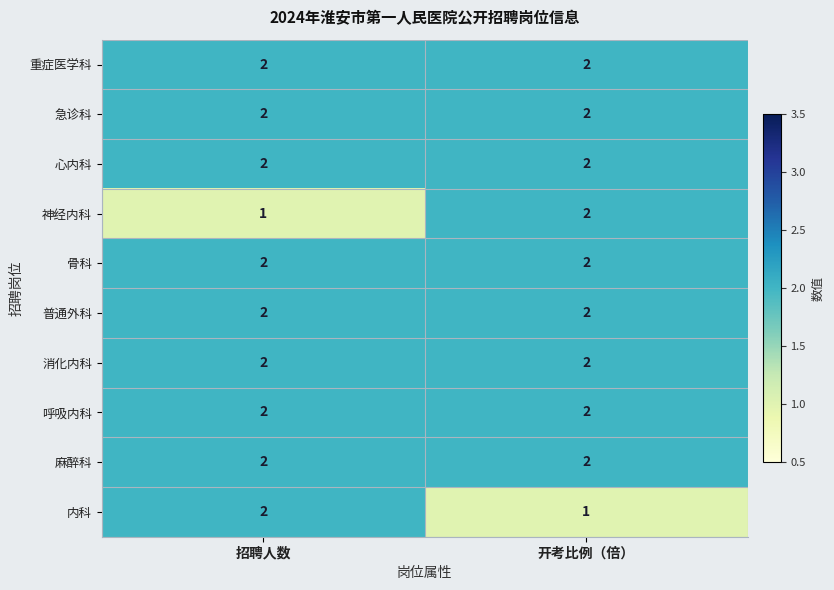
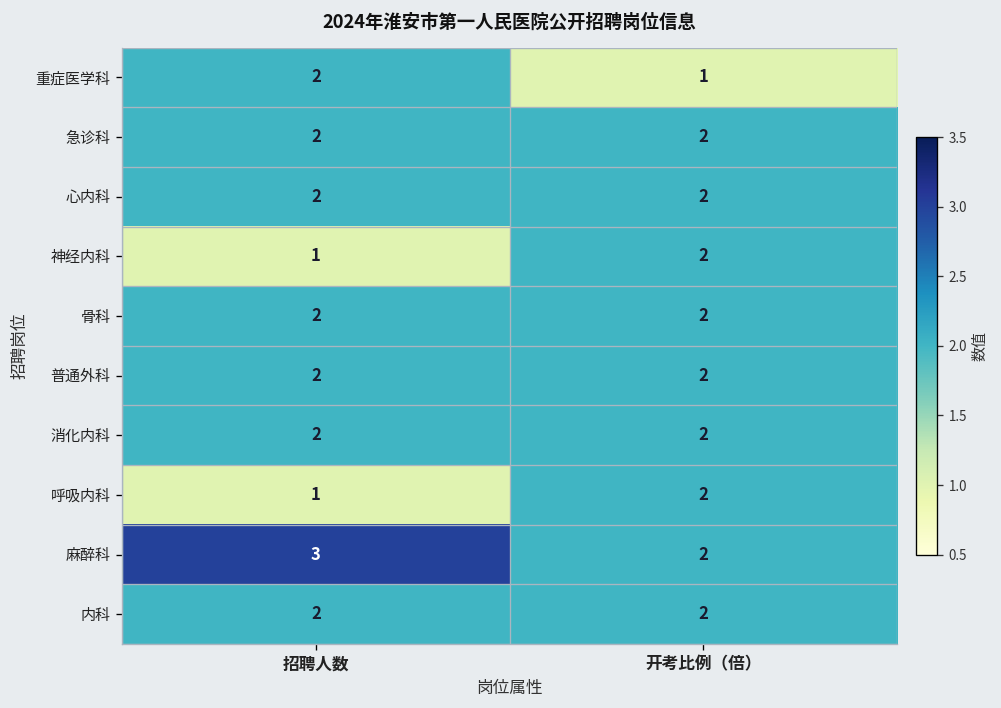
重症医学科, 开考比例（倍）: 2 -> 1
呼吸内科, 招聘人数: 2 -> 1
麻醉科, 招聘人数: 2 -> 3
内科, 开考比例（倍）: 1 -> 2
